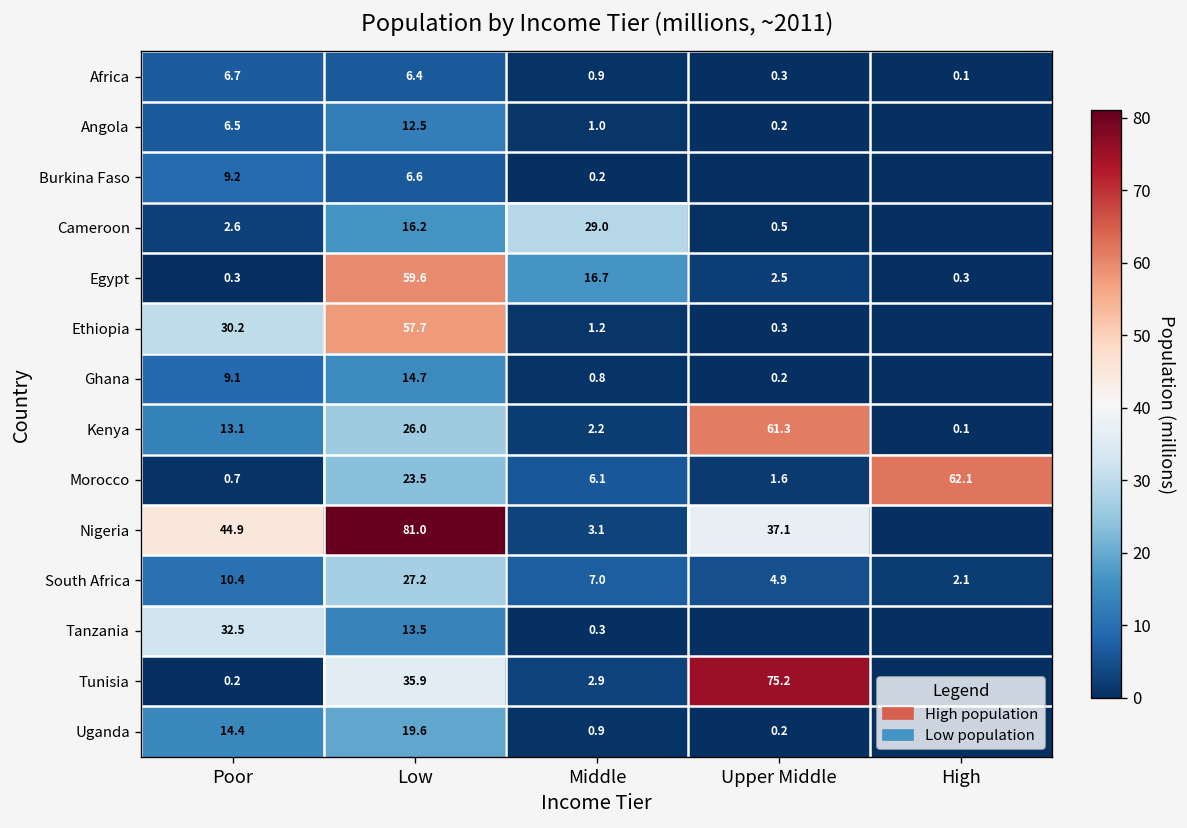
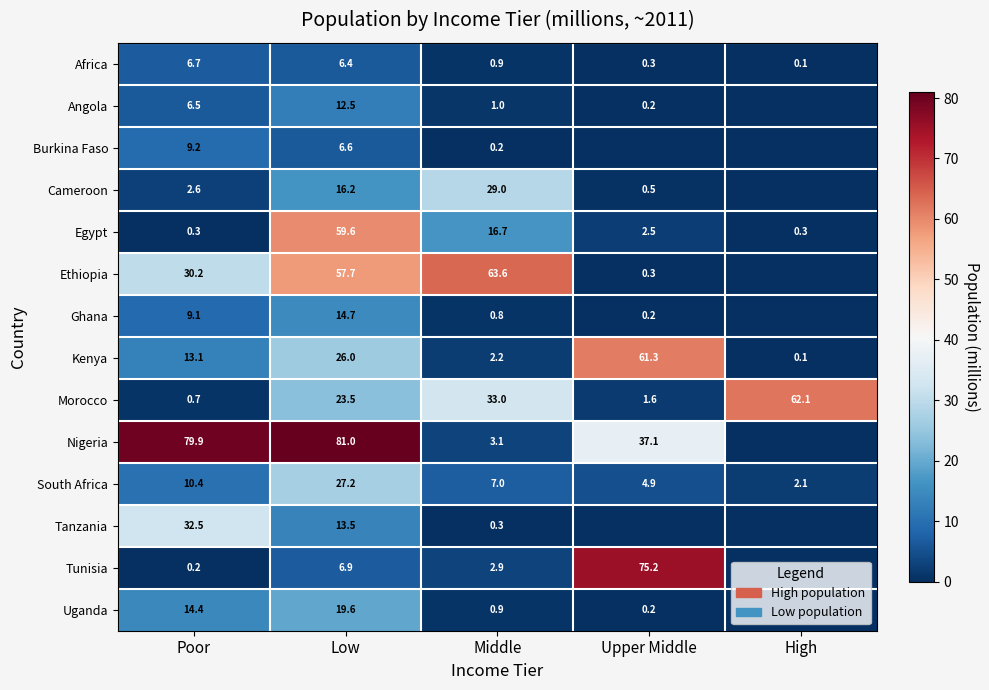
Ethiopia, Middle: 1.2 -> 63.6
Morocco, Middle: 6.1 -> 33.0
Nigeria, Poor: 44.9 -> 79.9
Tunisia, Low: 35.9 -> 6.9
